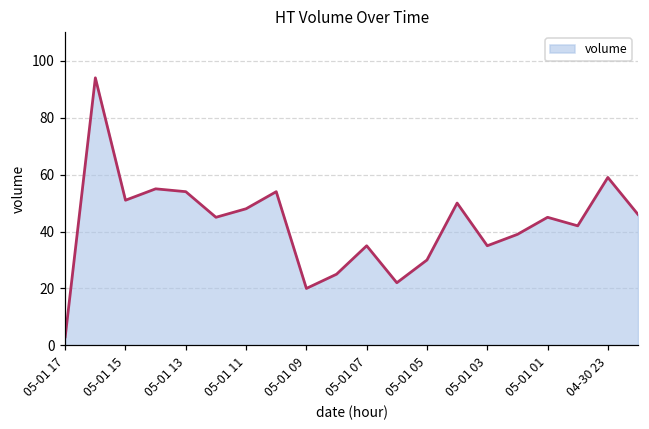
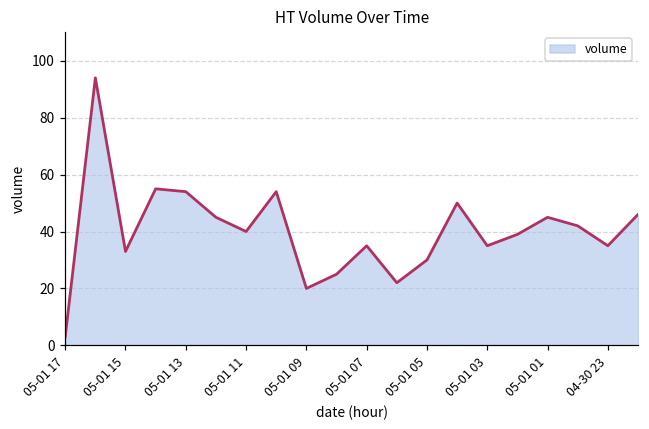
05-01 15: 51 -> 33
05-01 11: 48 -> 40
04-30 23: 59 -> 35
